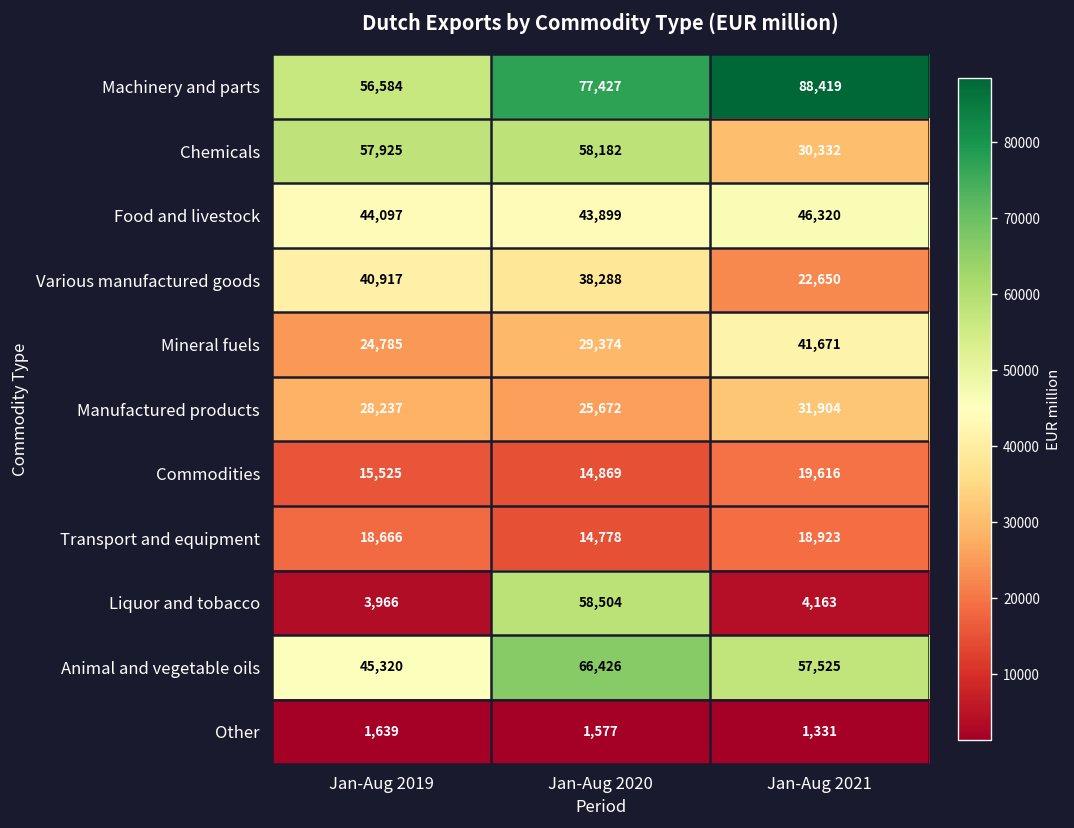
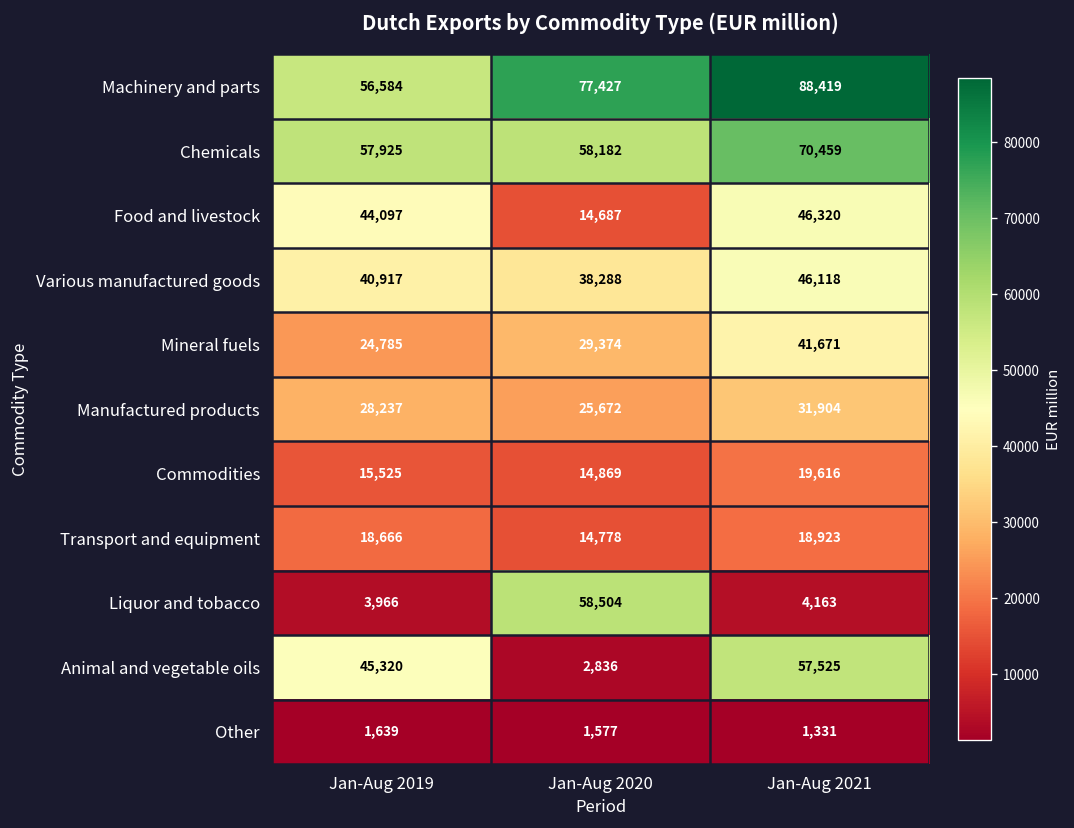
Chemicals, Jan-Aug 2021: 30,332 -> 70,459
Food and livestock, Jan-Aug 2020: 43,899 -> 14,687
Various manufactured goods, Jan-Aug 2021: 22,650 -> 46,118
Animal and vegetable oils, Jan-Aug 2020: 66,426 -> 2,836
